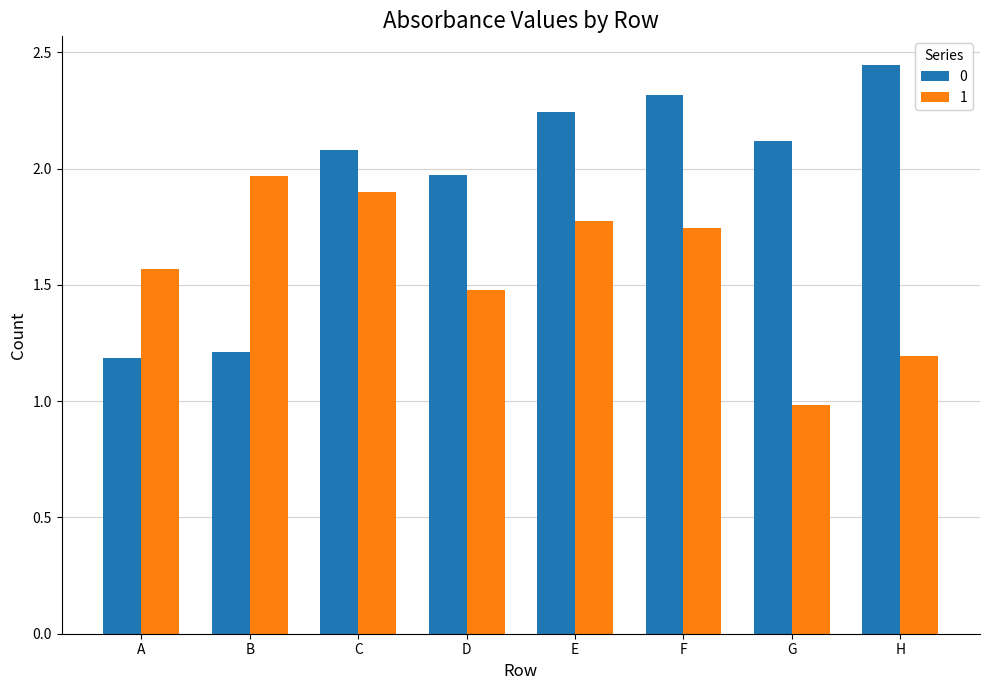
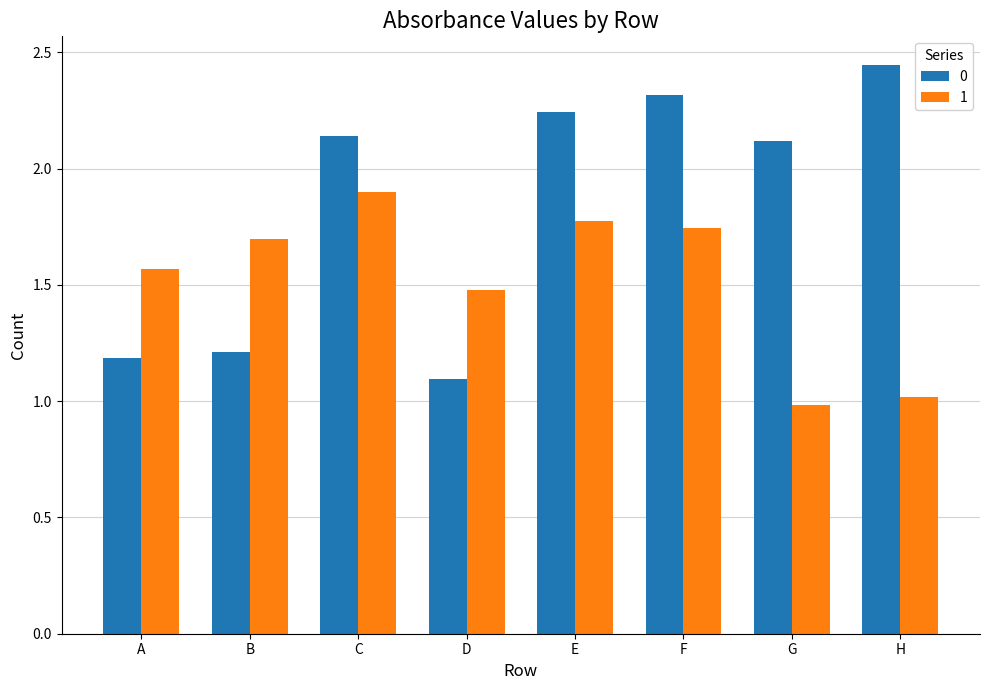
1, B: 1.97 -> 1.70
0, C: 2.08 -> 2.14
0, D: 1.97 -> 1.10
1, H: 1.19 -> 1.02
